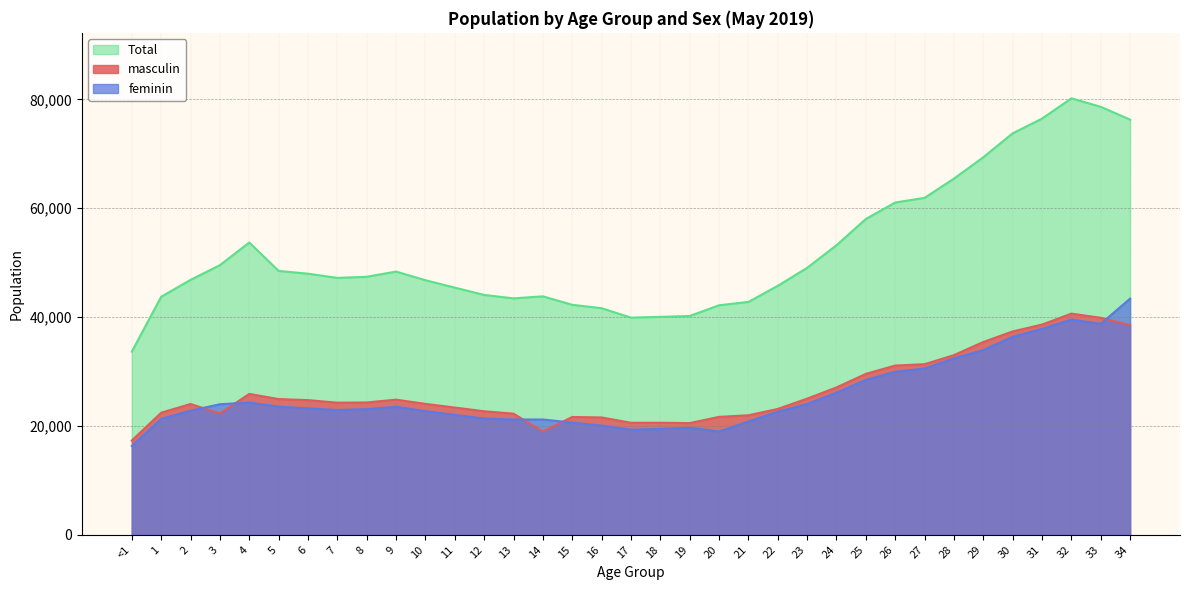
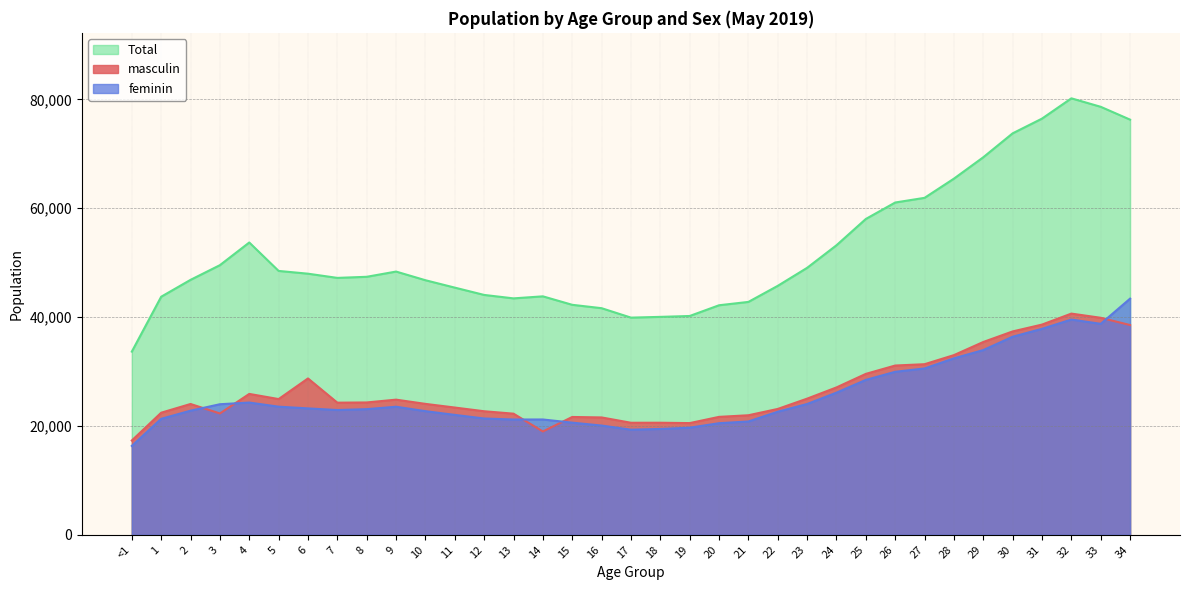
masculin, 6: 25,000 -> 29,000
feminin, 20: 19,000 -> 21,000
